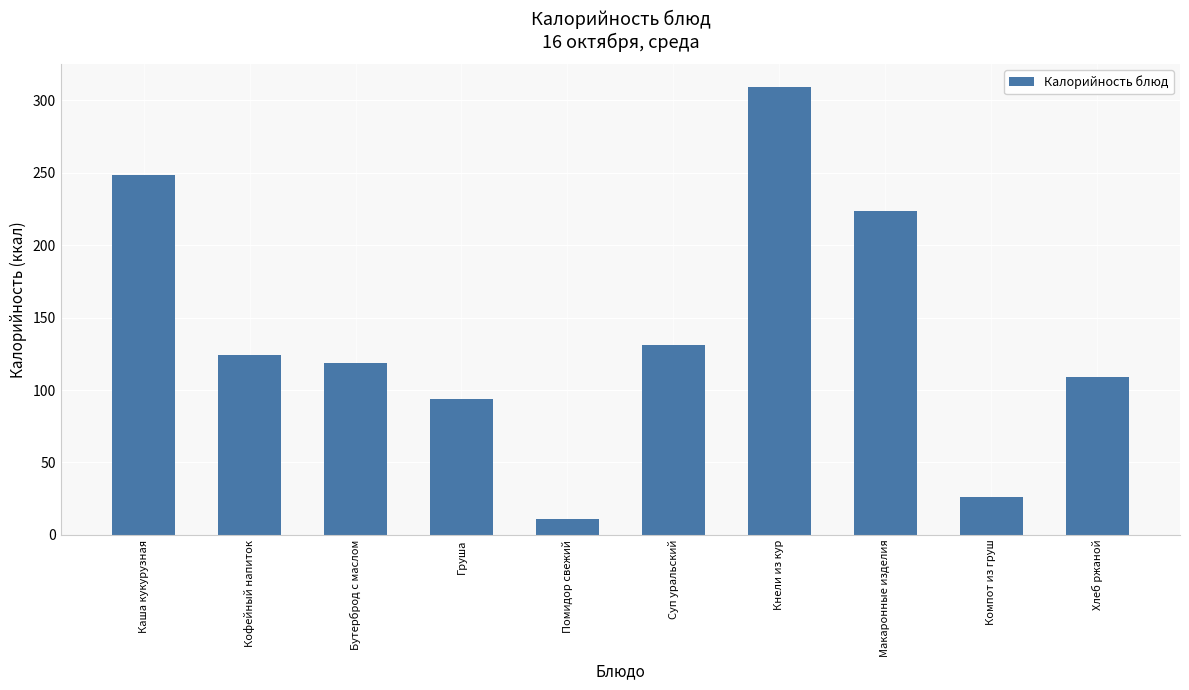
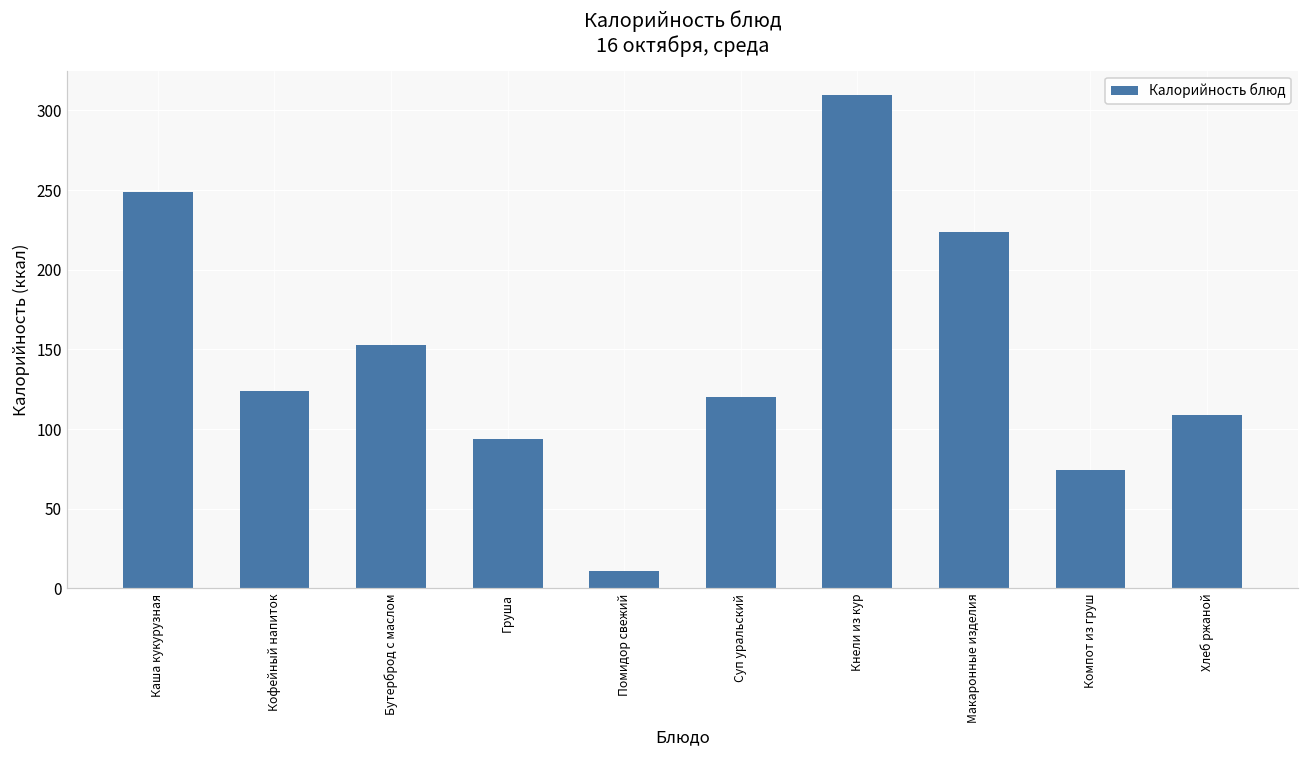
Бутерброд с маслом: 119 -> 153
Суп уральский: 131 -> 120
Компот из груш: 26 -> 75
